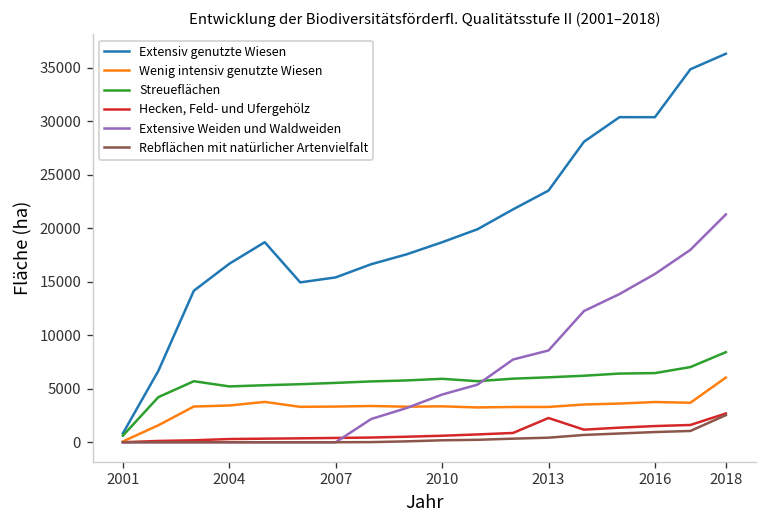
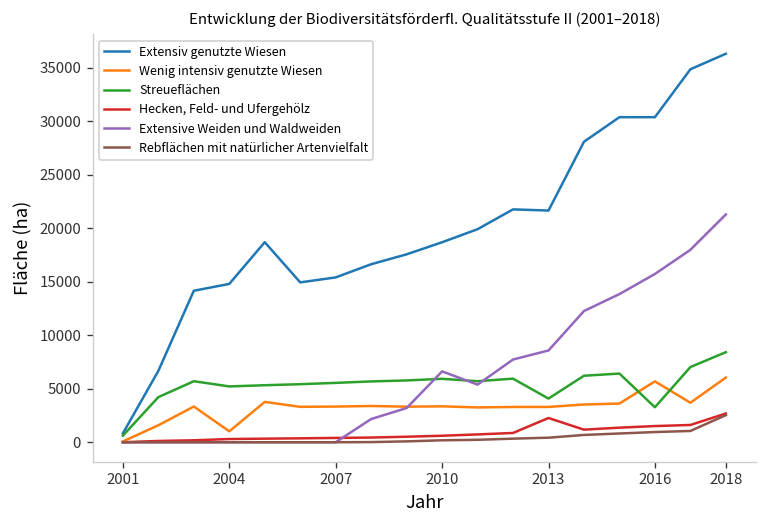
Extensiv genutzte Wiesen, 2004: 17000 -> 15000
Wenig intensiv genutzte Wiesen, 2004: 3000 -> 1000
Extensive Weiden und Waldweiden, 2010: 4000 -> 7000
Extensiv genutzte Wiesen, 2013: 24000 -> 22000
Streueflächen, 2013: 6000 -> 4000
Wenig intensiv genutzte Wiesen, 2016: 4000 -> 6000
Streueflächen, 2016: 6000 -> 3000
